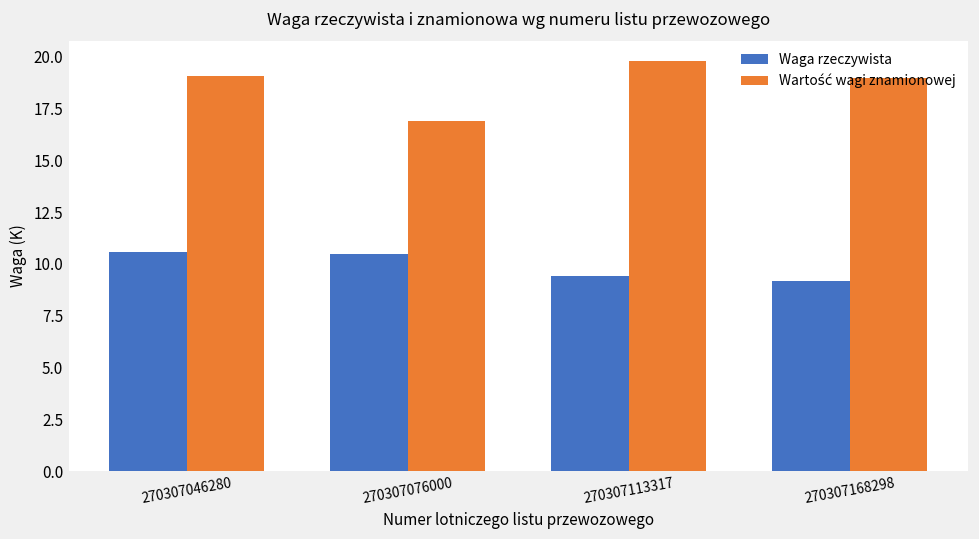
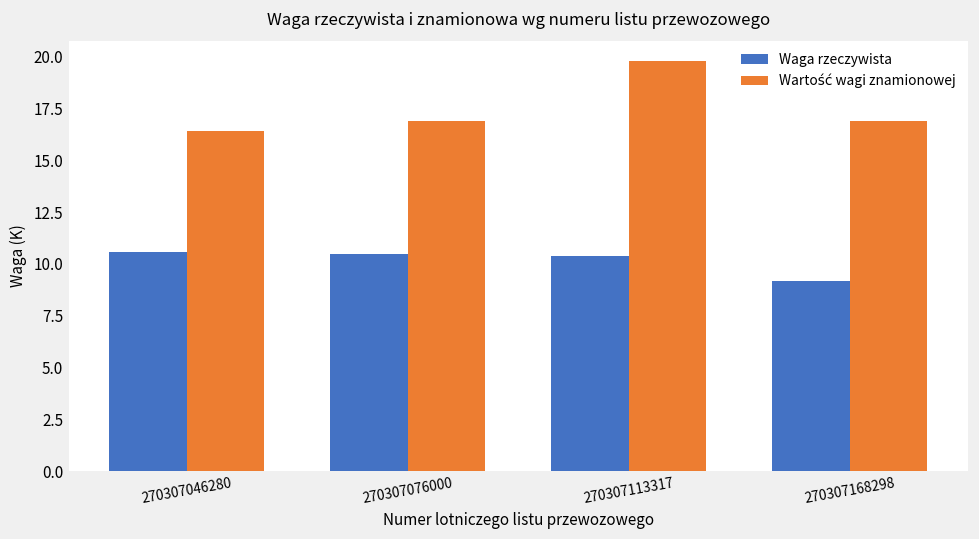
Wartość wagi znamionowej, 270307046280: 19.1 -> 16.4
Waga rzeczywista, 270307113317: 9.4 -> 10.4
Wartość wagi znamionowej, 270307168298: 19.0 -> 16.9
